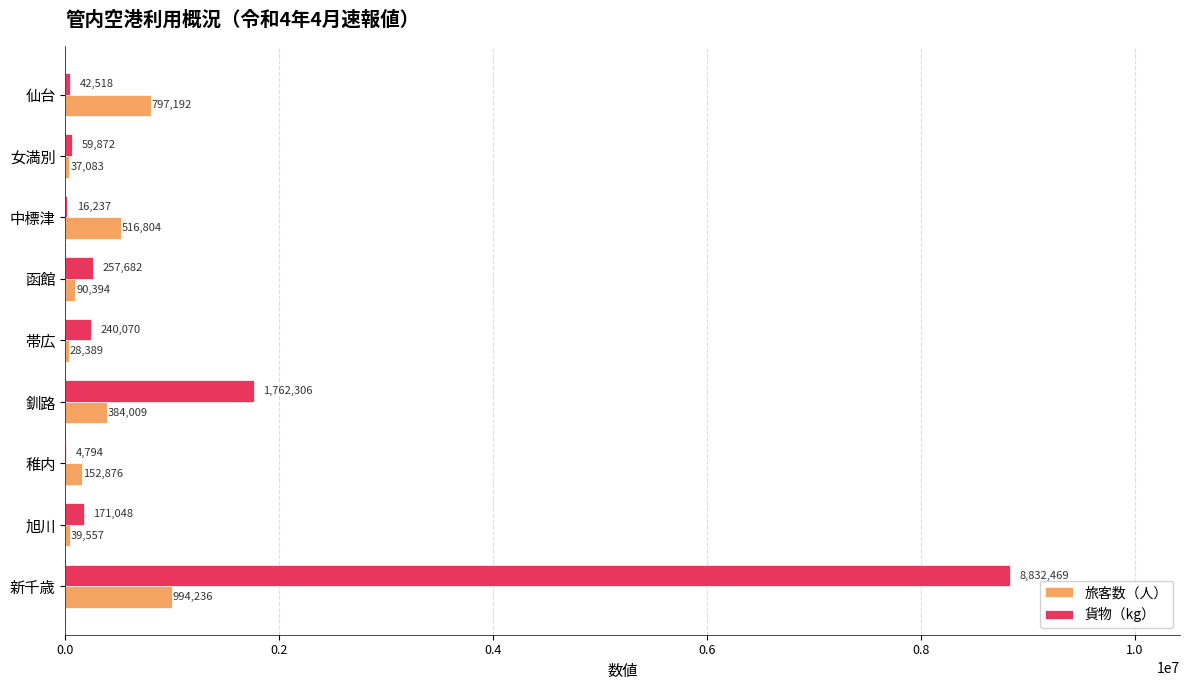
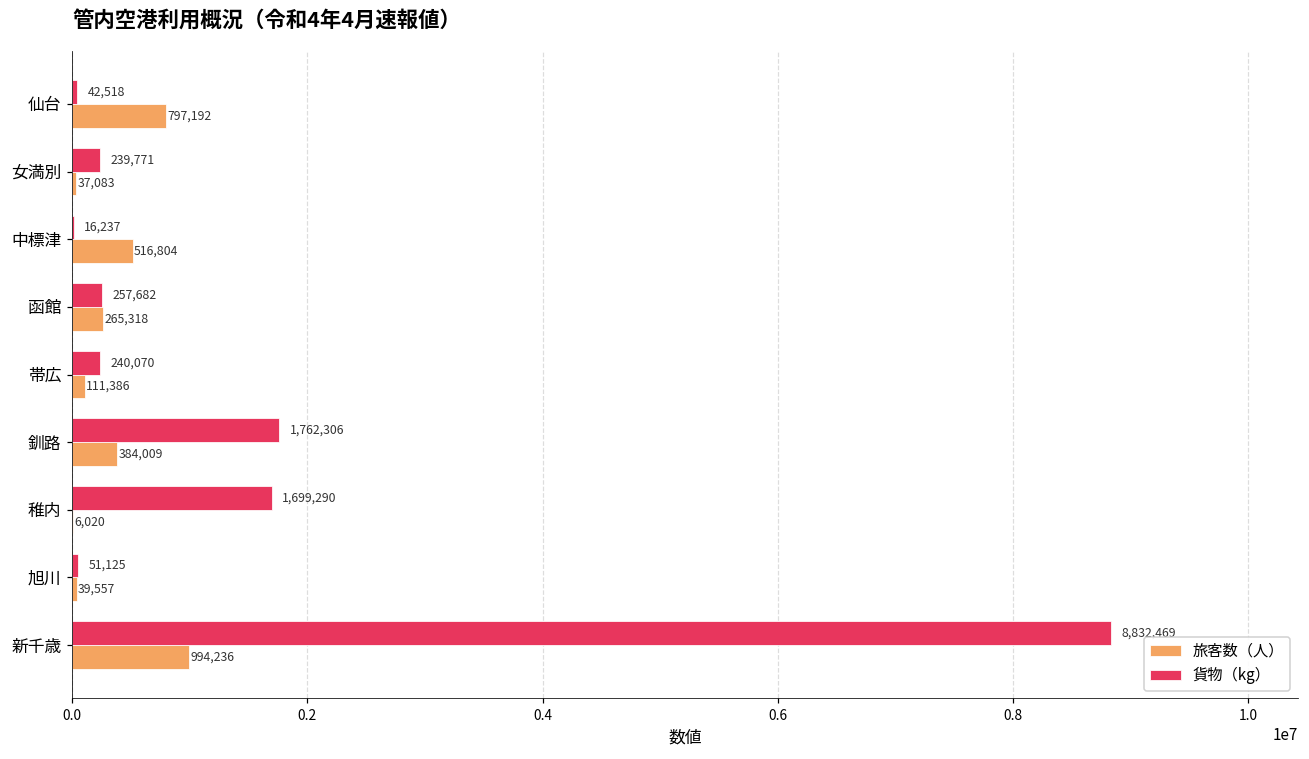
貨物（kg）, 女満別: 59,872 -> 239,771
旅客数（人）, 函館: 90,394 -> 265,318
旅客数（人）, 帯広: 28,389 -> 111,386
貨物（kg）, 稚内: 4,794 -> 1,699,290
旅客数（人）, 稚内: 152,876 -> 6,020
貨物（kg）, 旭川: 171,048 -> 51,125
